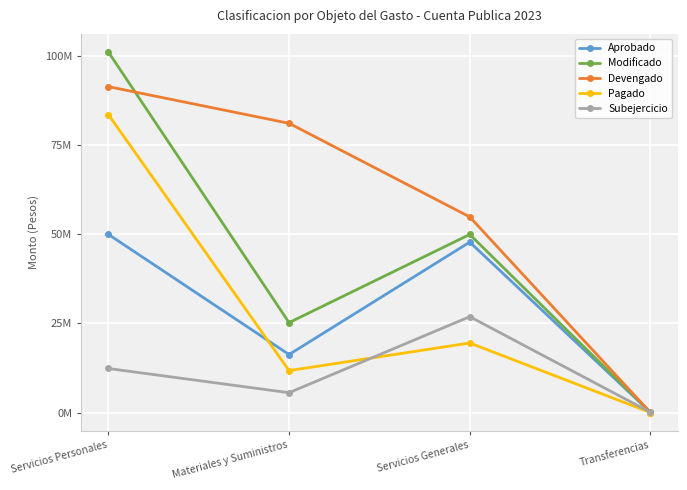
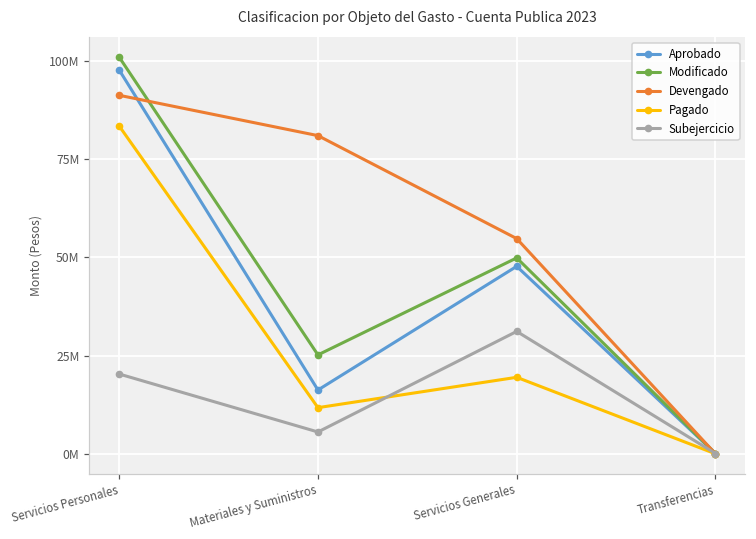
Aprobado, Servicios Personales: 50000000 -> 98000000
Subejercicio, Servicios Personales: 12000000 -> 20000000
Subejercicio, Servicios Generales: 27000000 -> 31000000
